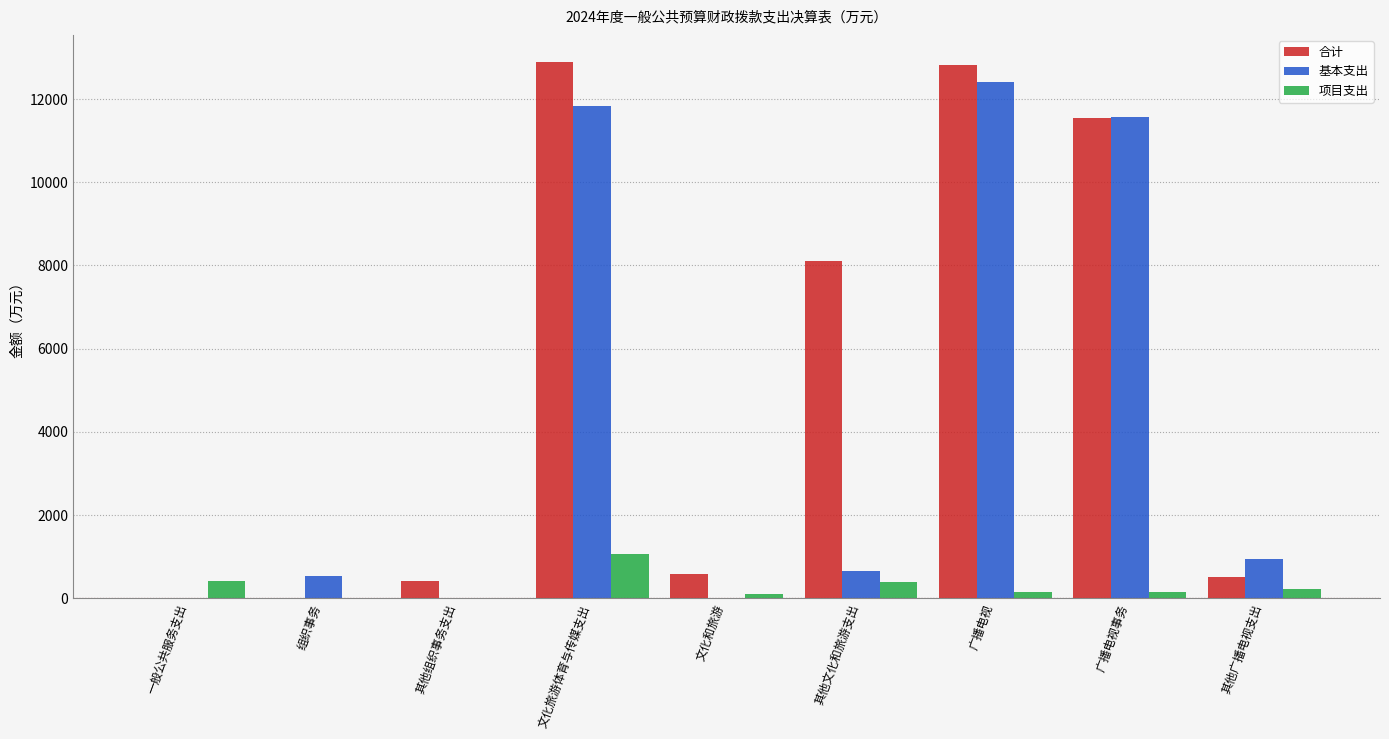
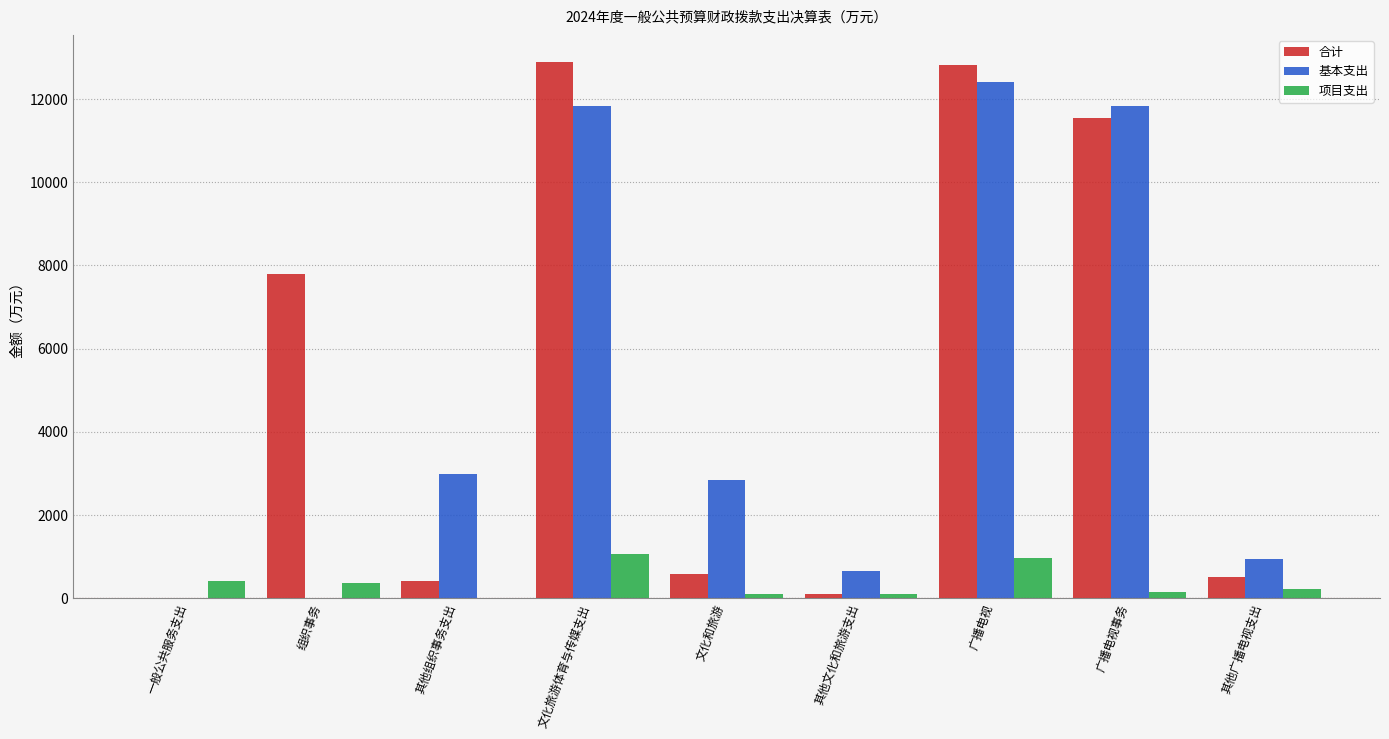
合计, 组织事务: 0 -> 7800
基本支出, 组织事务: 500 -> 0
项目支出, 组织事务: 0 -> 400
基本支出, 其他组织事务支出: 0 -> 3000
基本支出, 文化和旅游: 0 -> 2800
合计, 其他文化和旅游支出: 8100 -> 100
项目支出, 其他文化和旅游支出: 400 -> 100
项目支出, 广播电视: 200 -> 1000
基本支出, 广播电视事务: 11600 -> 11800
